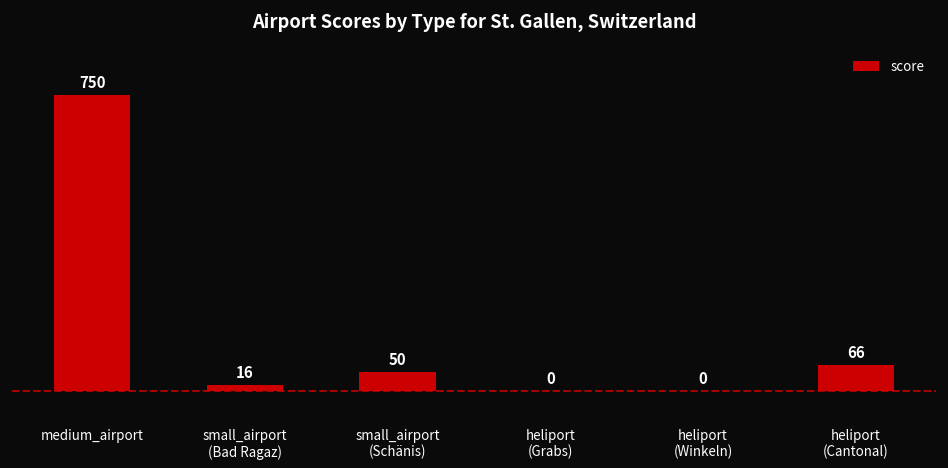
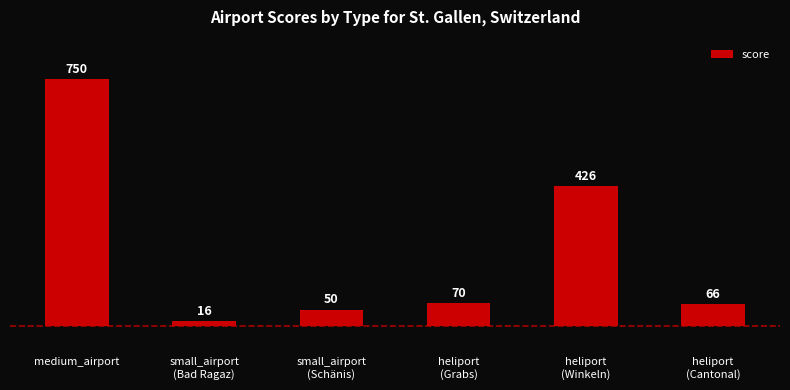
heliport (Grabs): 0 -> 70
heliport (Winkeln): 0 -> 426
